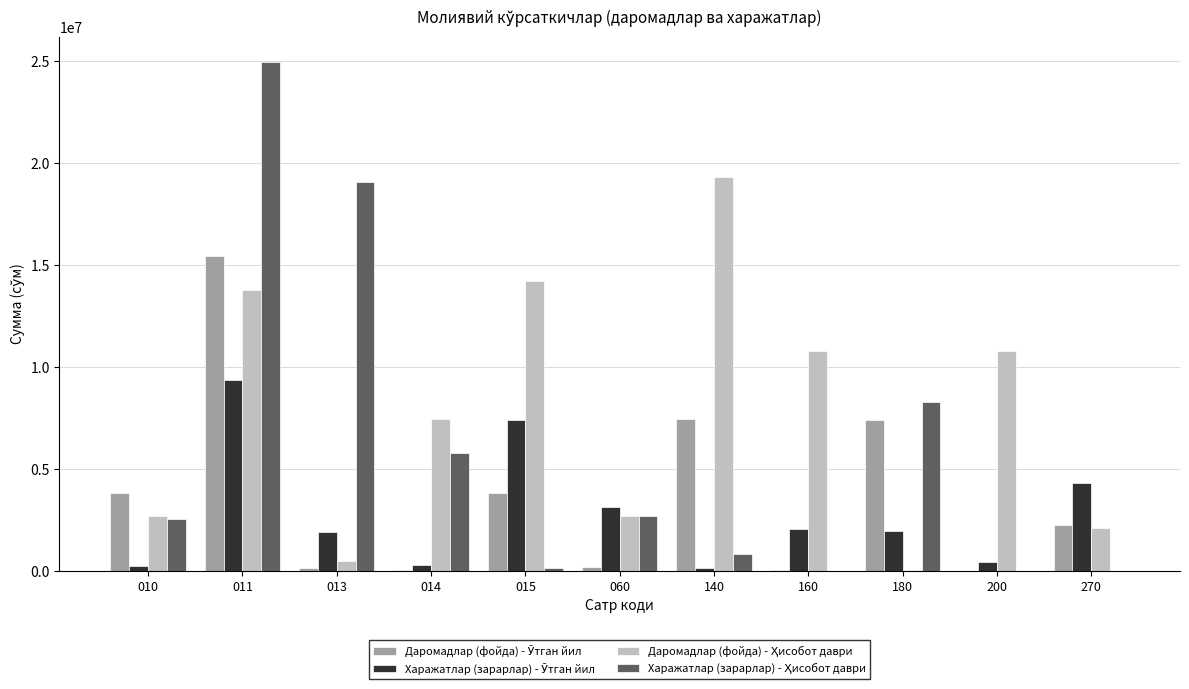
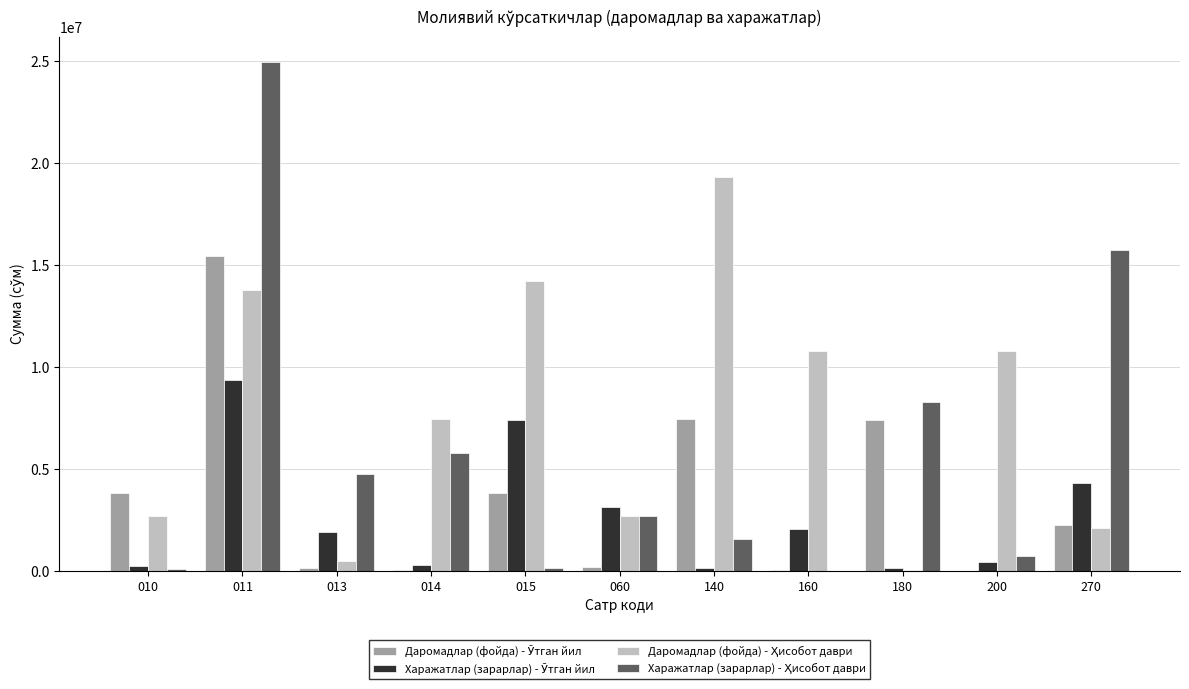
Харажатлар (зарарлар) - Ҳисобот даври, 010: 2500000 -> 100000
Харажатлар (зарарлар) - Ҳисобот даври, 013: 19100000 -> 4700000
Харажатлар (зарарлар) - Ҳисобот даври, 140: 800000 -> 1600000
Харажатлар (зарарлар) - Ўтган йил, 180: 2000000 -> 100000
Харажатлар (зарарлар) - Ҳисобот даври, 200: 0 -> 700000
Харажатлар (зарарлар) - Ҳисобот даври, 270: 0 -> 15700000
